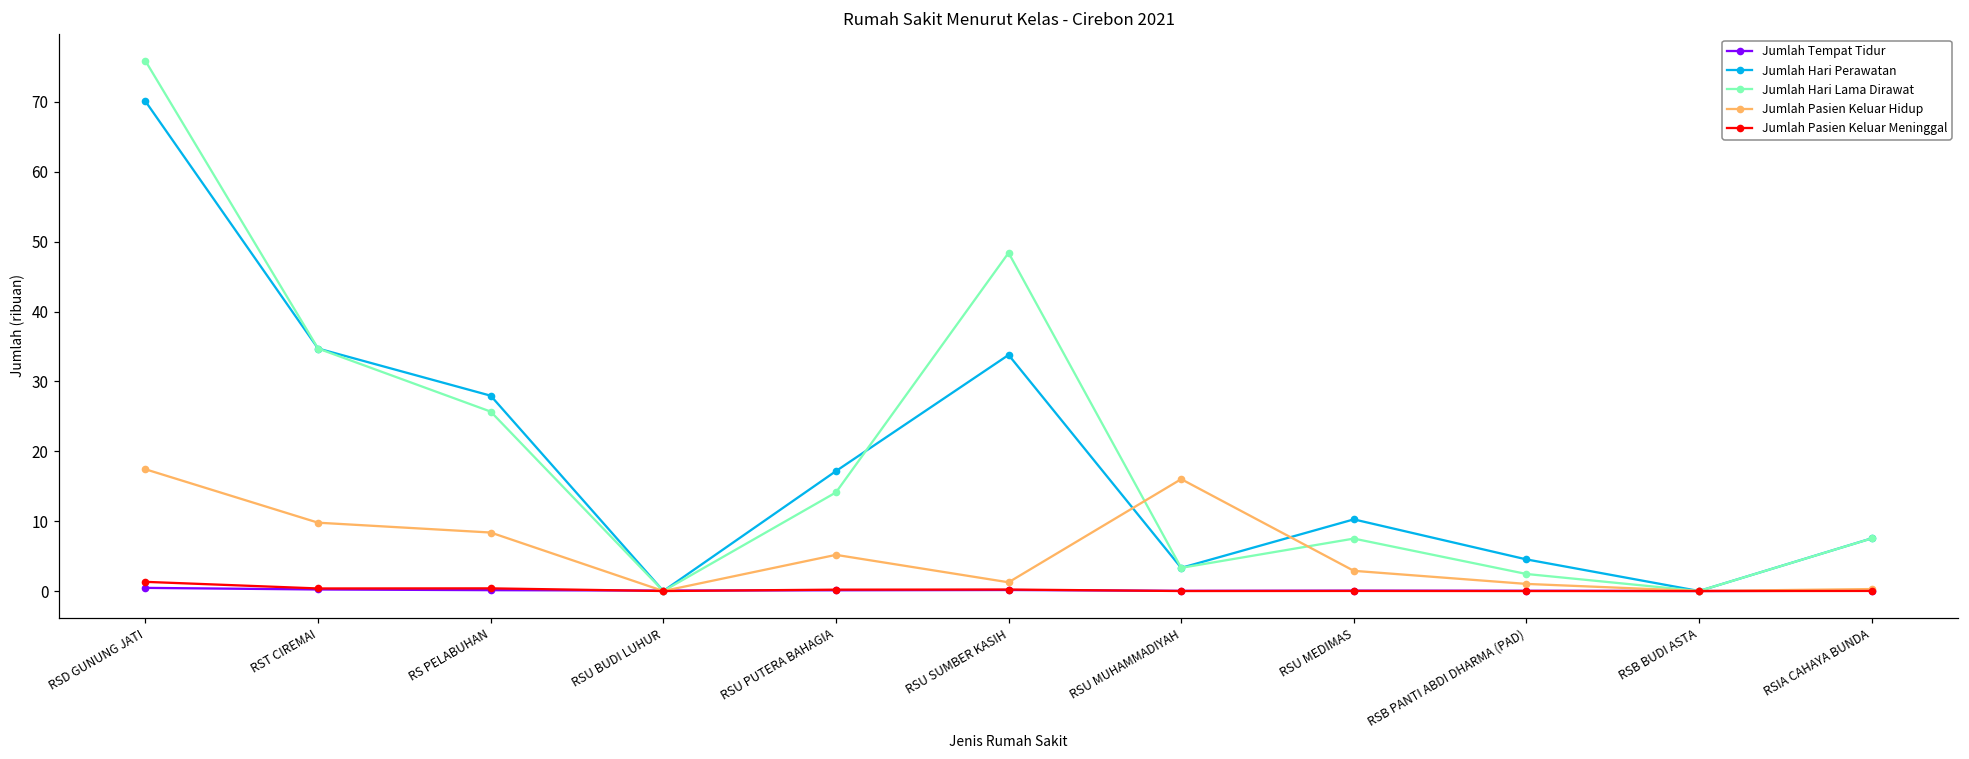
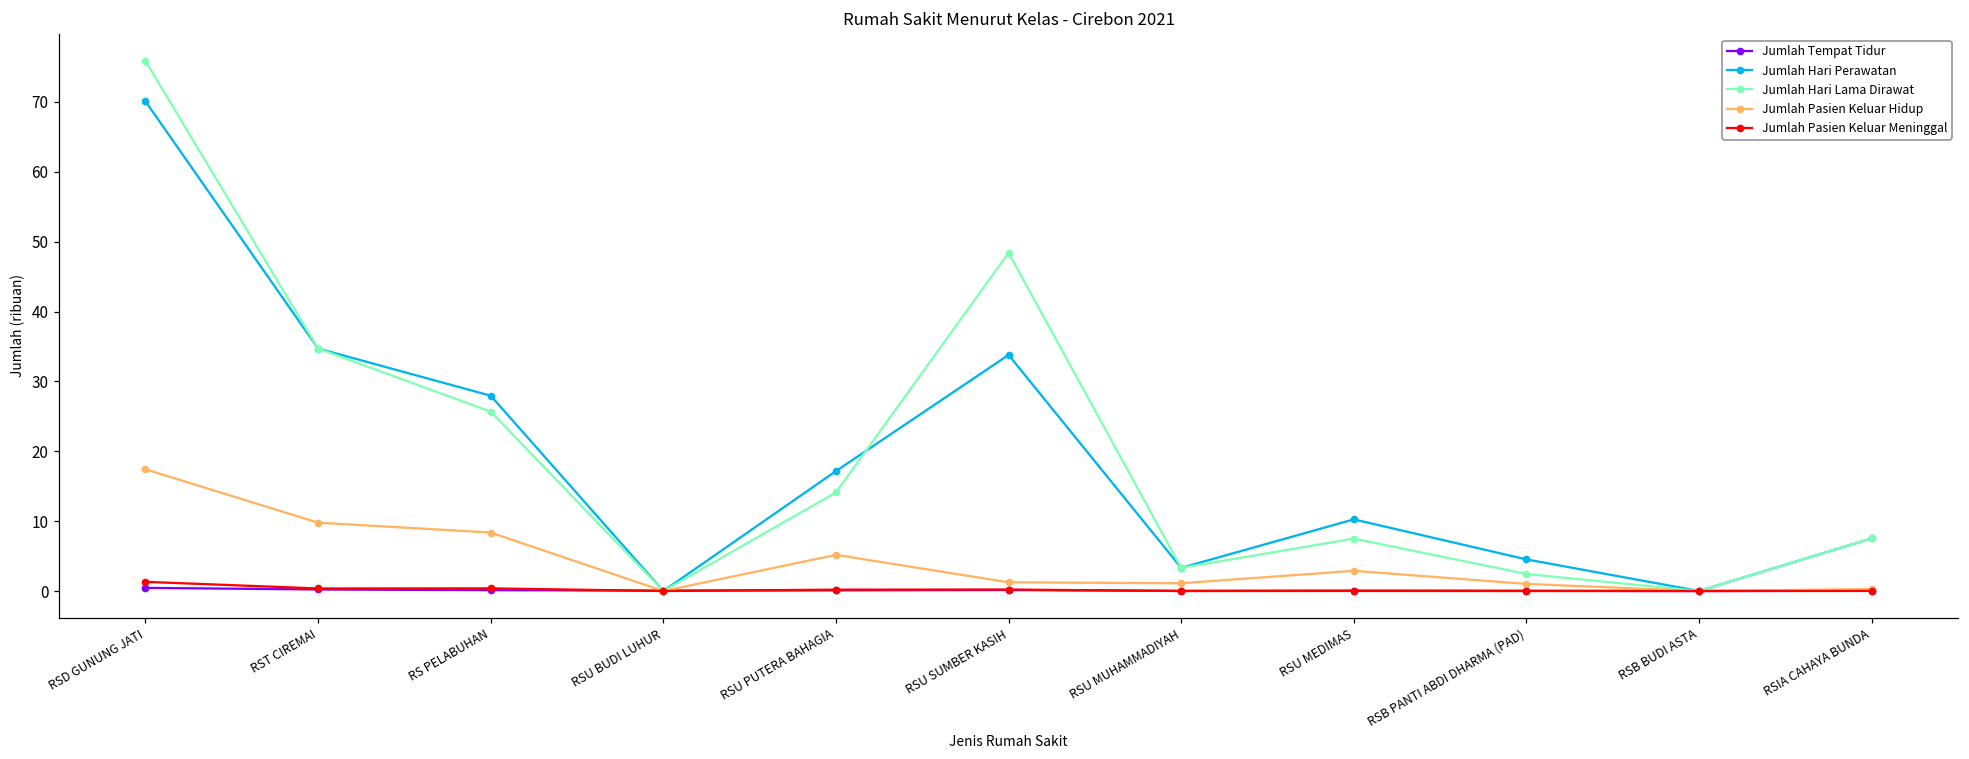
Jumlah Pasien Keluar Hidup, RSU MUHAMMADIYAH: 16 -> 1
